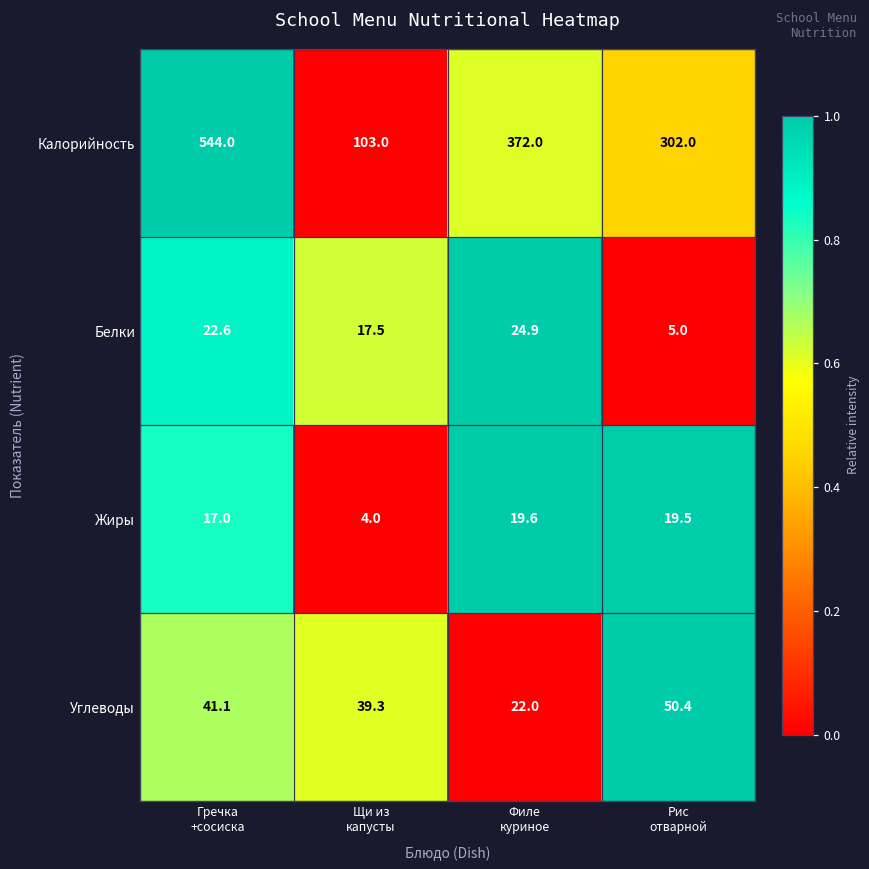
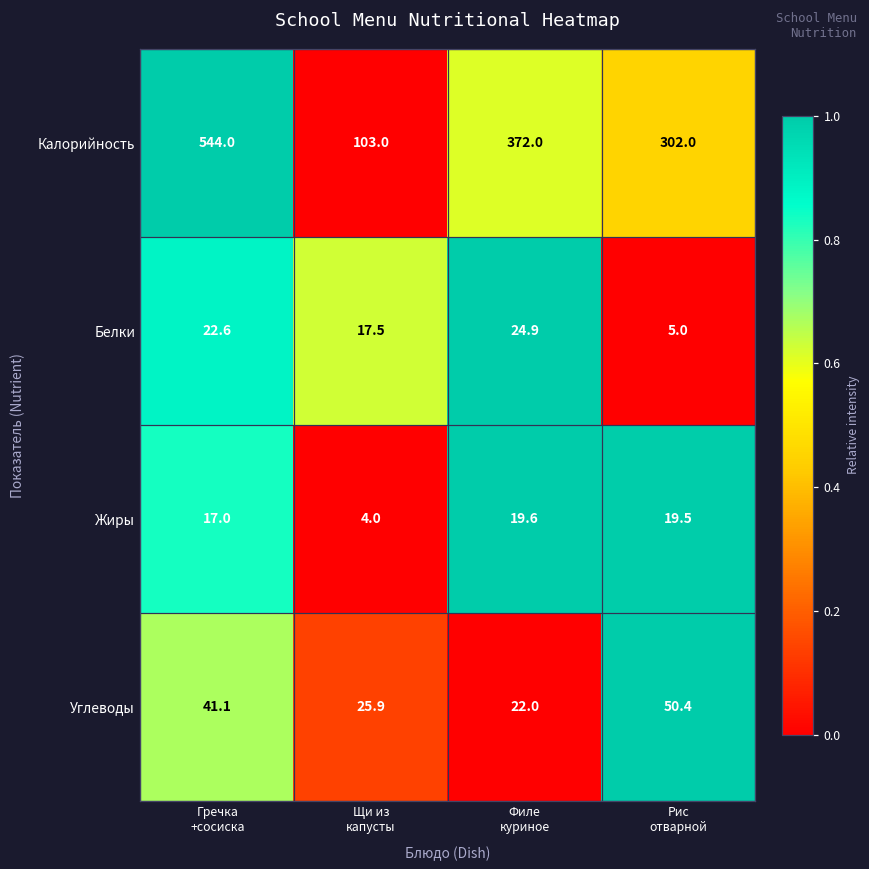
Углеводы, Щи из капусты: 39.3 -> 25.9
